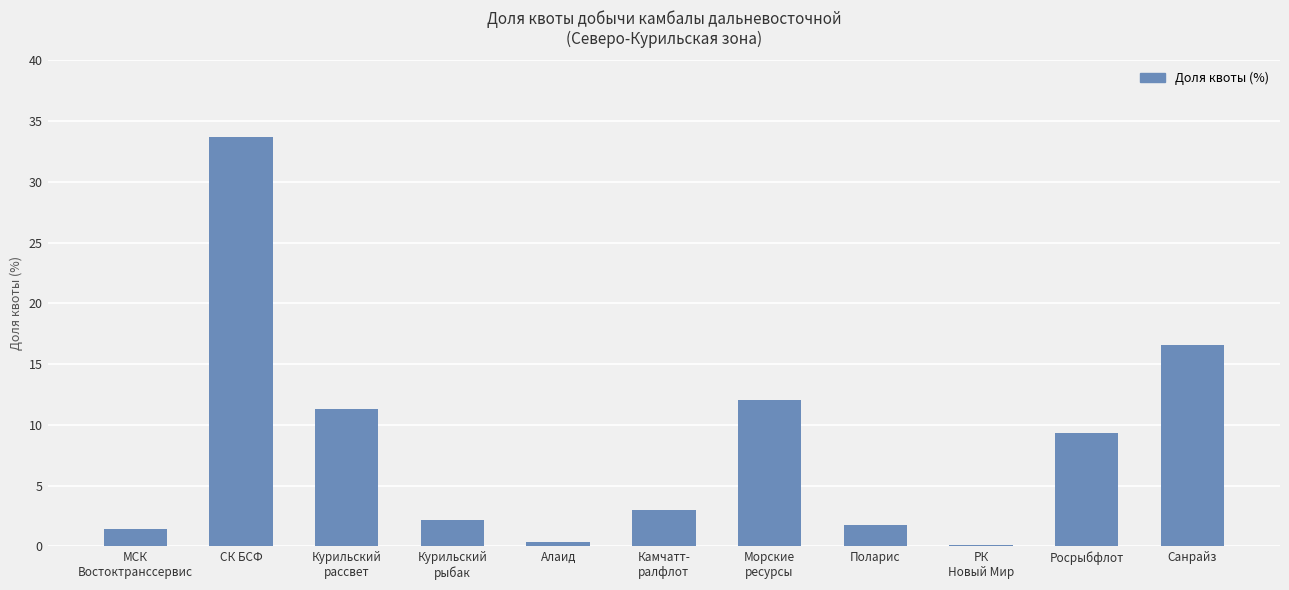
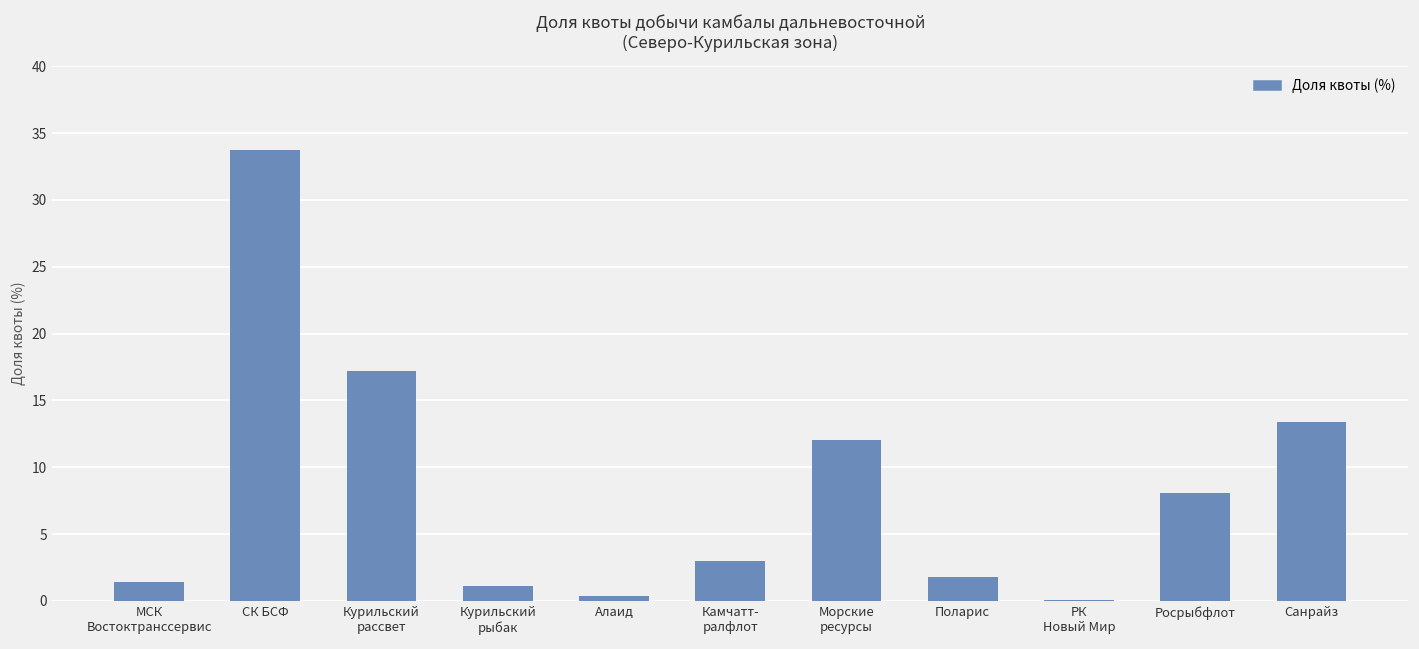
Курильский рассвет: 11.3 -> 17.2
Курильский рыбак: 2.2 -> 1.1
Росрыбфлот: 9.3 -> 8.1
Санрайз: 16.6 -> 13.4
